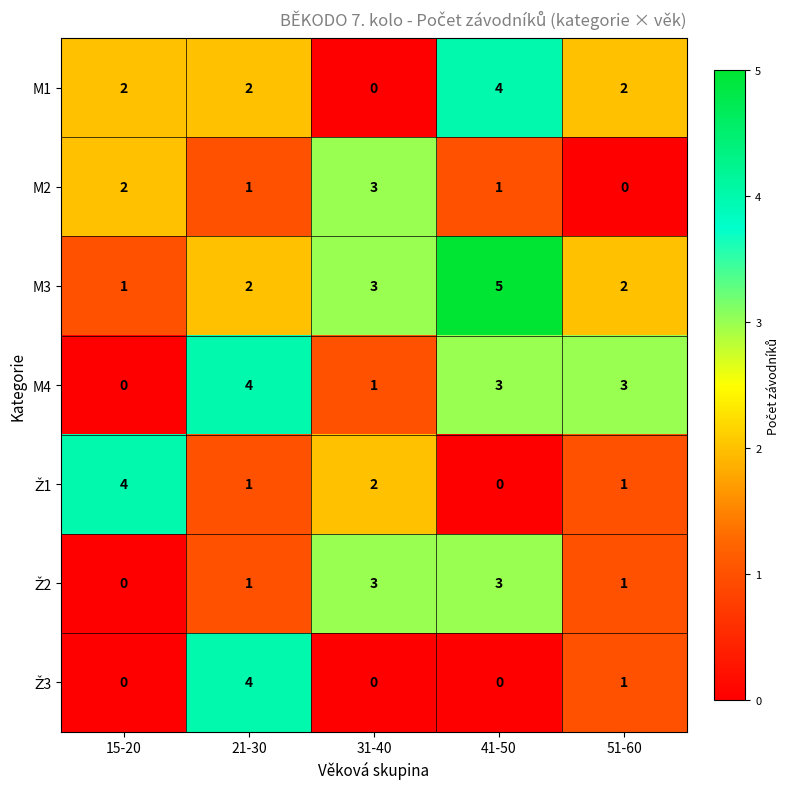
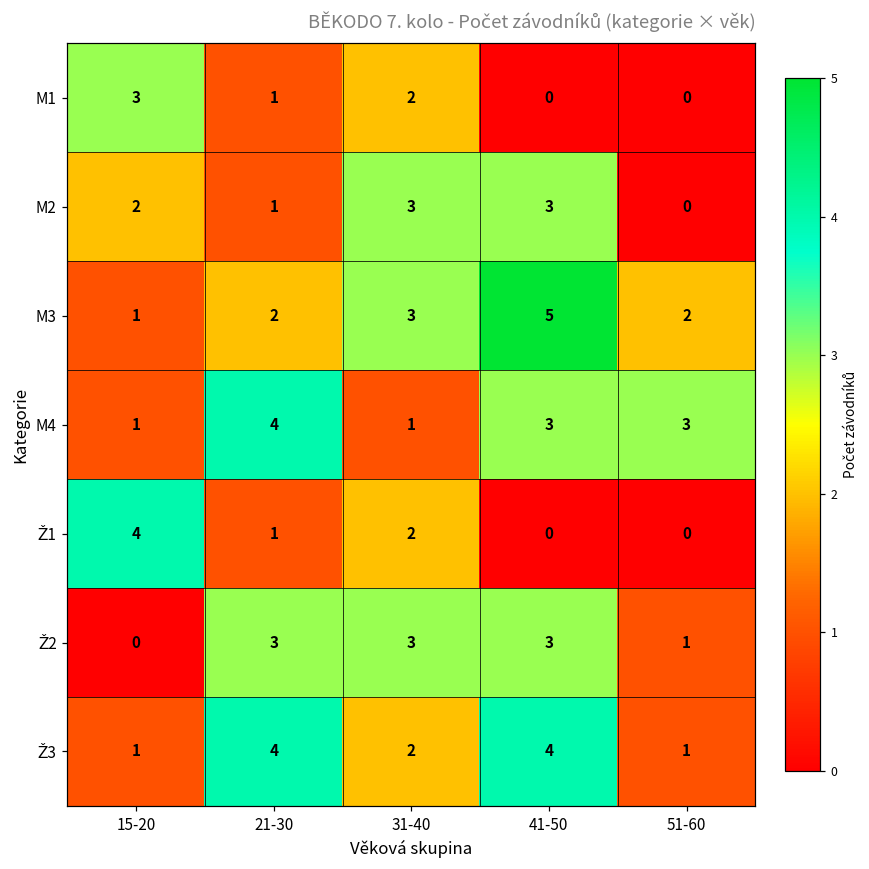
M1, 15-20: 2 -> 3
M1, 21-30: 2 -> 1
M1, 31-40: 0 -> 2
M1, 41-50: 4 -> 0
M1, 51-60: 2 -> 0
M2, 41-50: 1 -> 3
M4, 15-20: 0 -> 1
Ž1, 51-60: 1 -> 0
Ž2, 21-30: 1 -> 3
Ž3, 15-20: 0 -> 1
Ž3, 31-40: 0 -> 2
Ž3, 41-50: 0 -> 4
